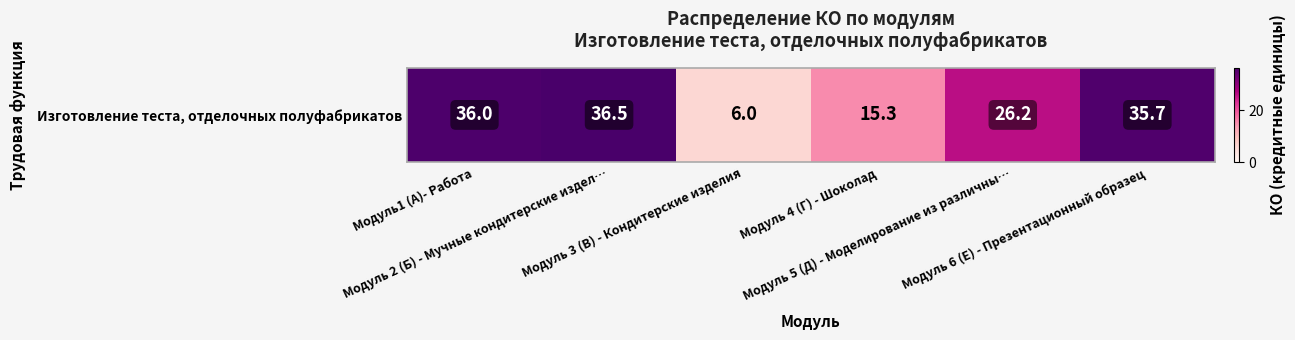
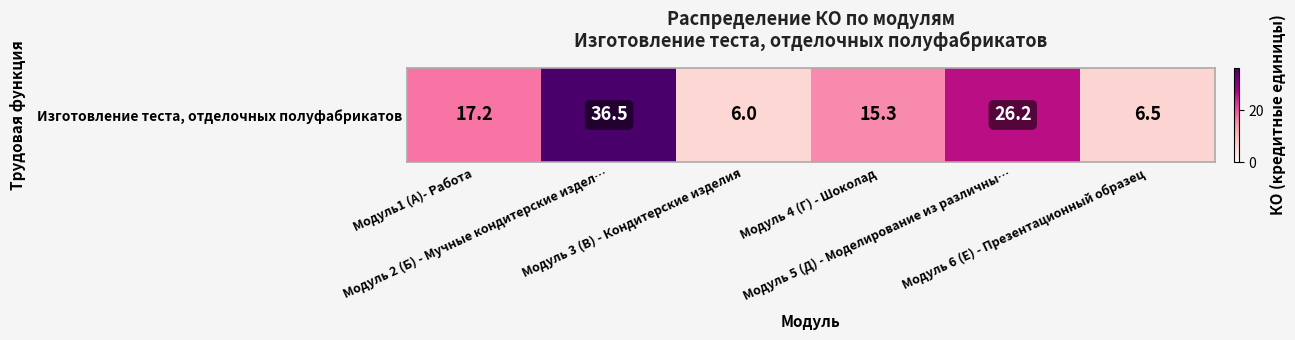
Изготовление теста, отделочных полуфабрикатов, Модуль1 (А)- Работа: 36.0 -> 17.2
Изготовление теста, отделочных полуфабрикатов, Модуль 6 (Е) - Презентационный образец: 35.7 -> 6.5
